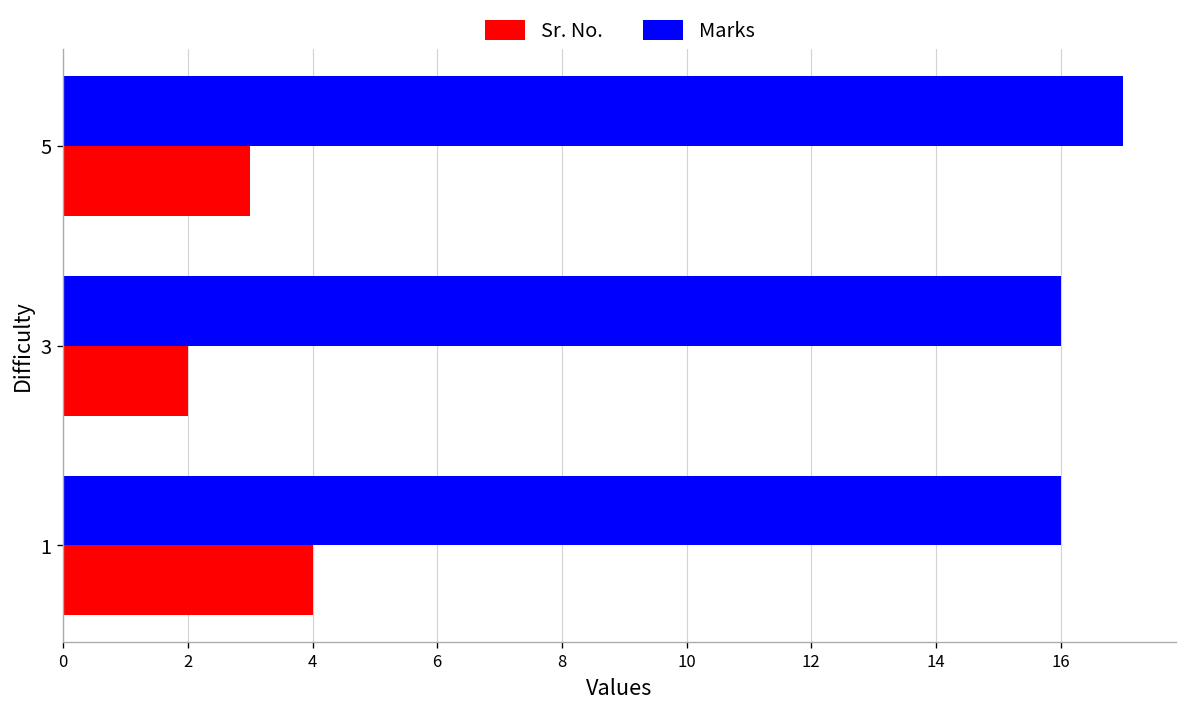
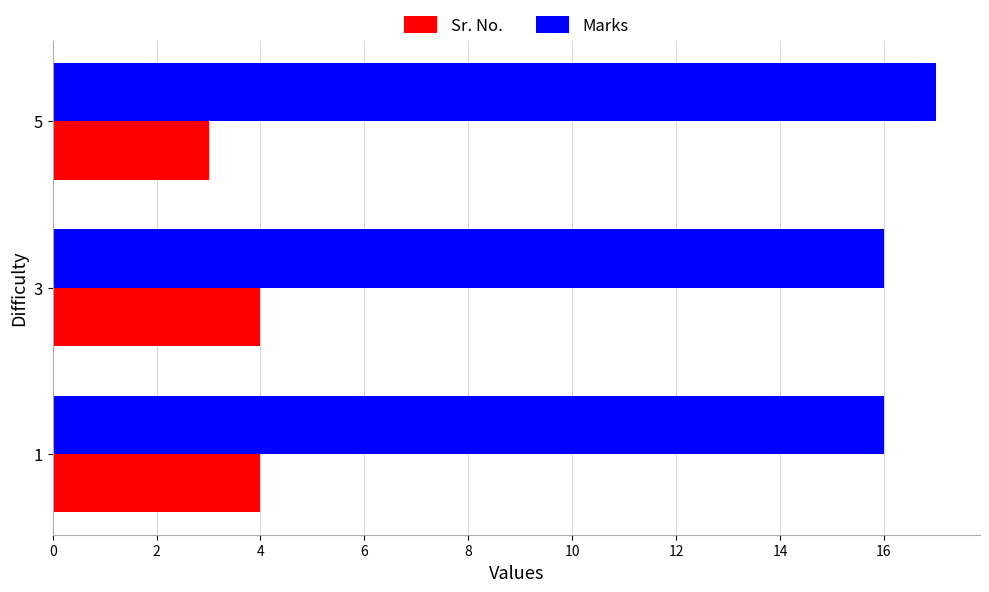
Sr. No., 3: 2 -> 4
